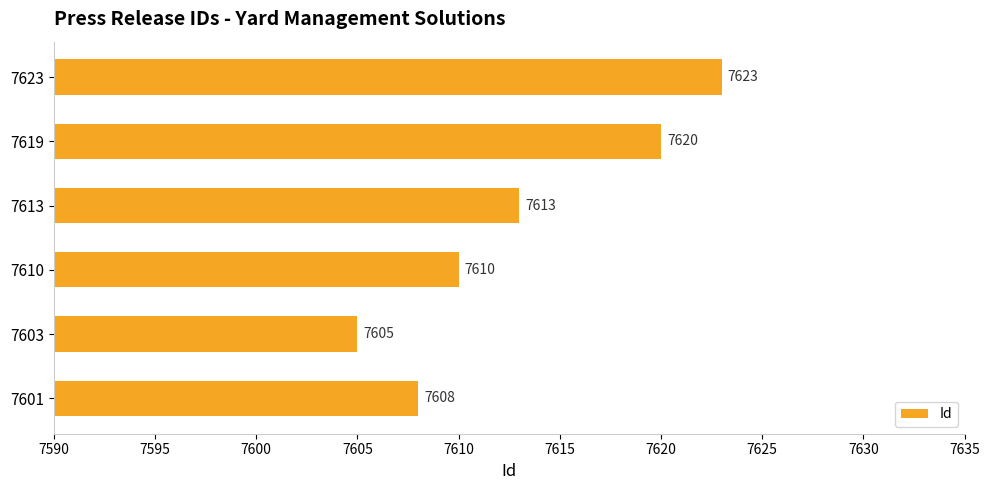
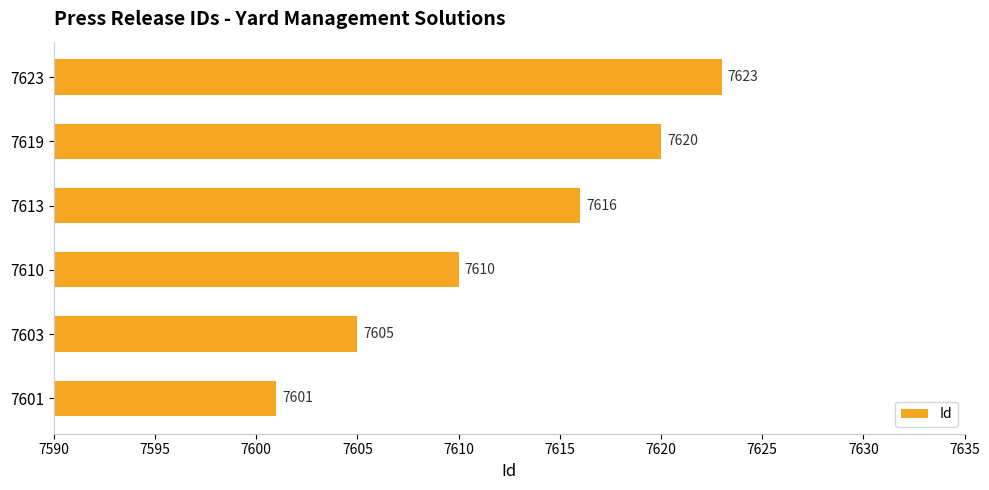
7613: 7613 -> 7616
7601: 7608 -> 7601
